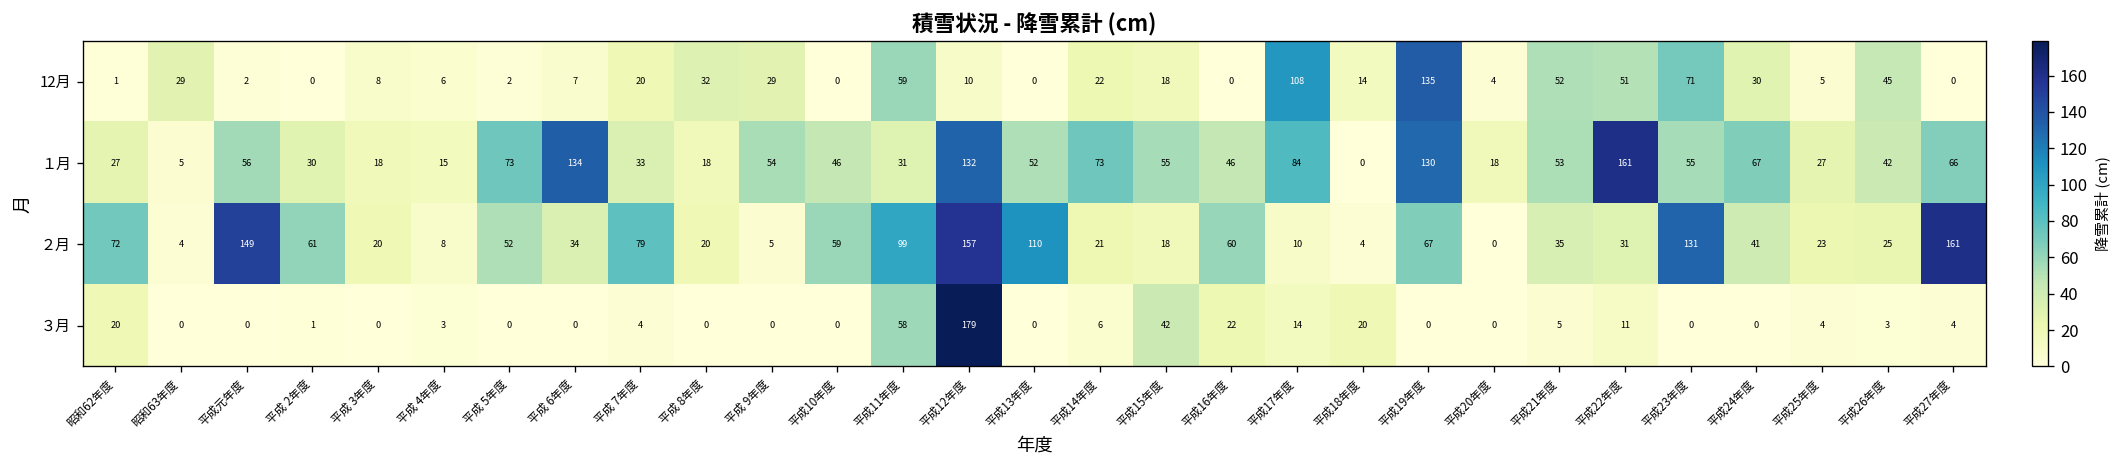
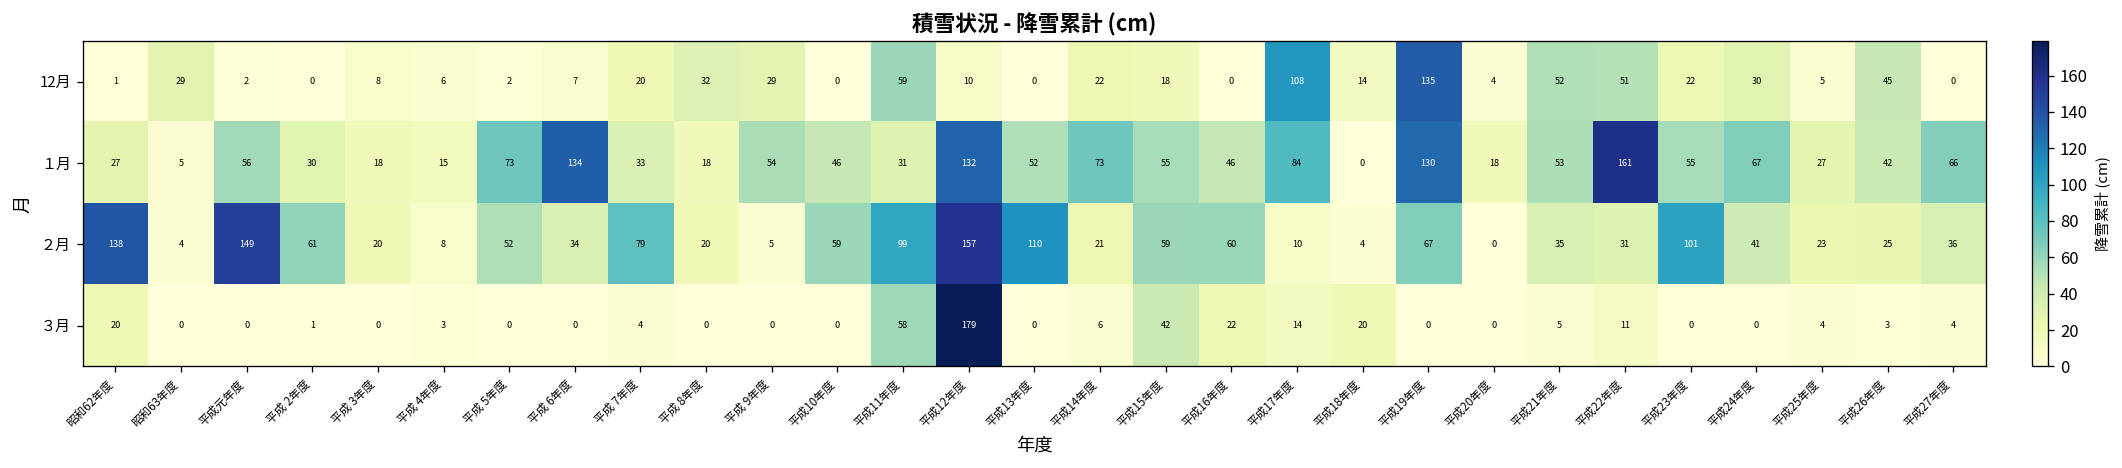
12月, 平成23年度: 71 -> 22
２月, 昭和62年度: 72 -> 138
２月, 平成15年度: 18 -> 59
２月, 平成23年度: 131 -> 101
２月, 平成27年度: 161 -> 36
